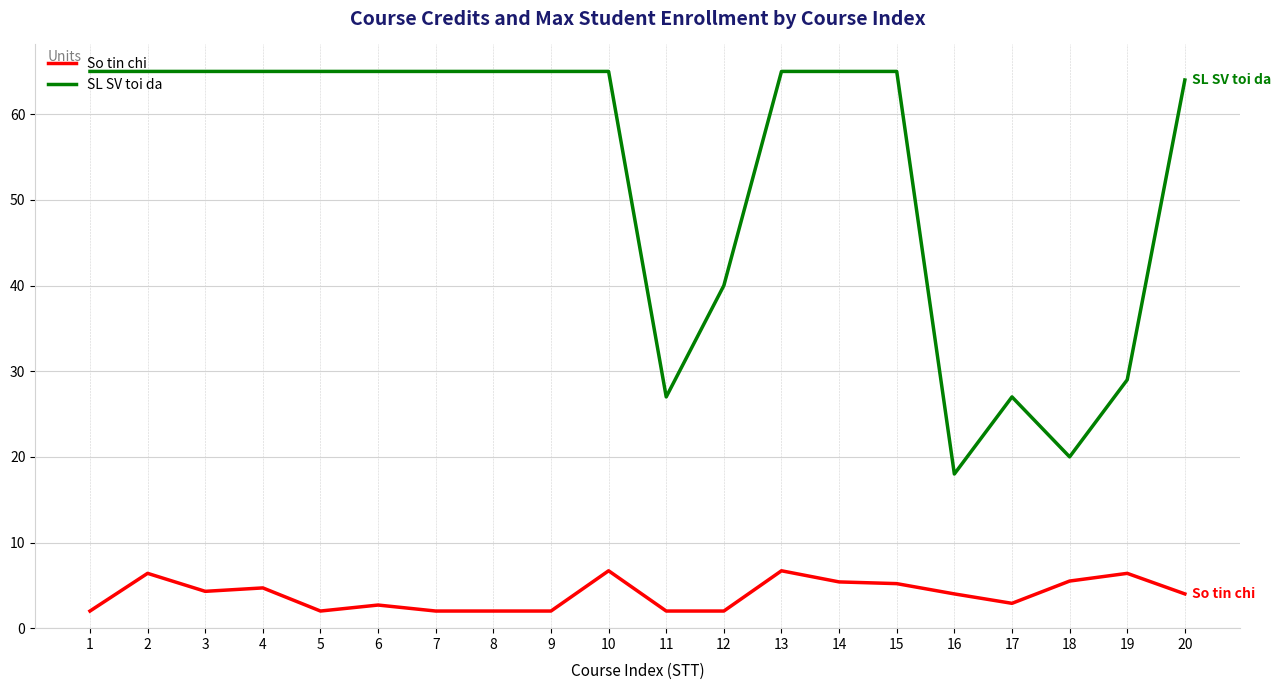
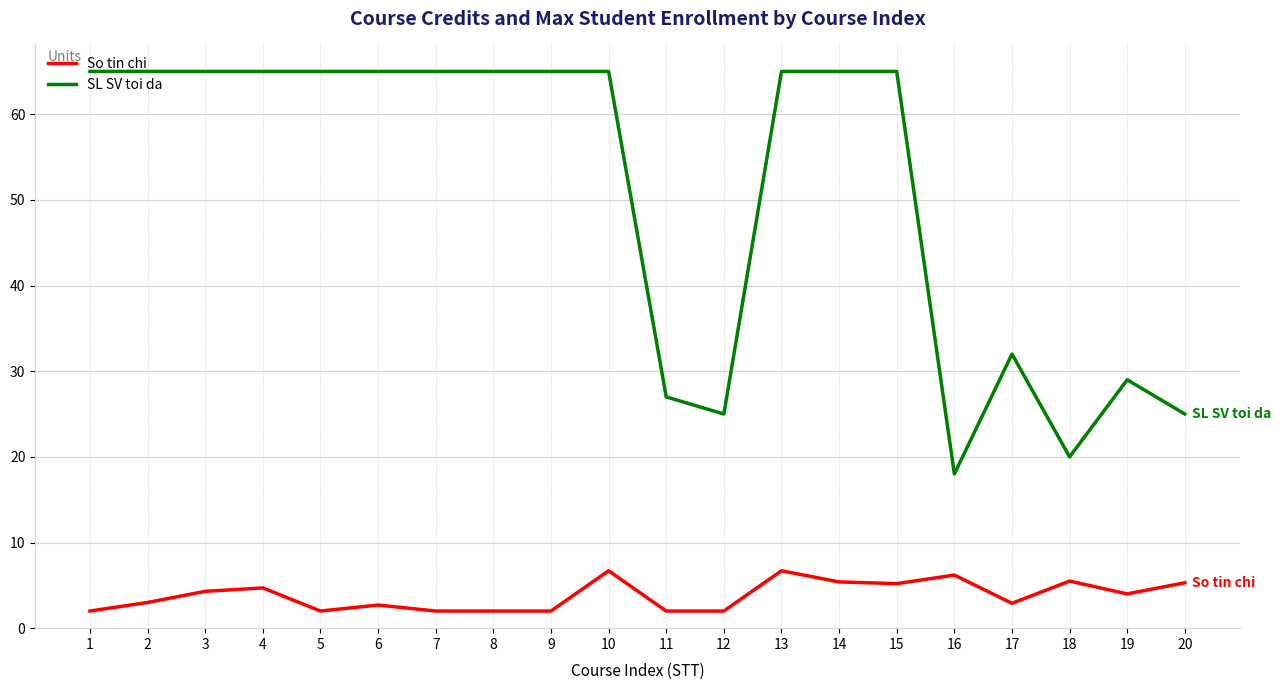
So tin chi, 2: 6 -> 3
SL SV toi da, 12: 40 -> 25
So tin chi, 16: 4 -> 6
SL SV toi da, 17: 27 -> 32
So tin chi, 19: 6 -> 4
So tin chi, 20: 4 -> 5
SL SV toi da, 20: 64 -> 25
